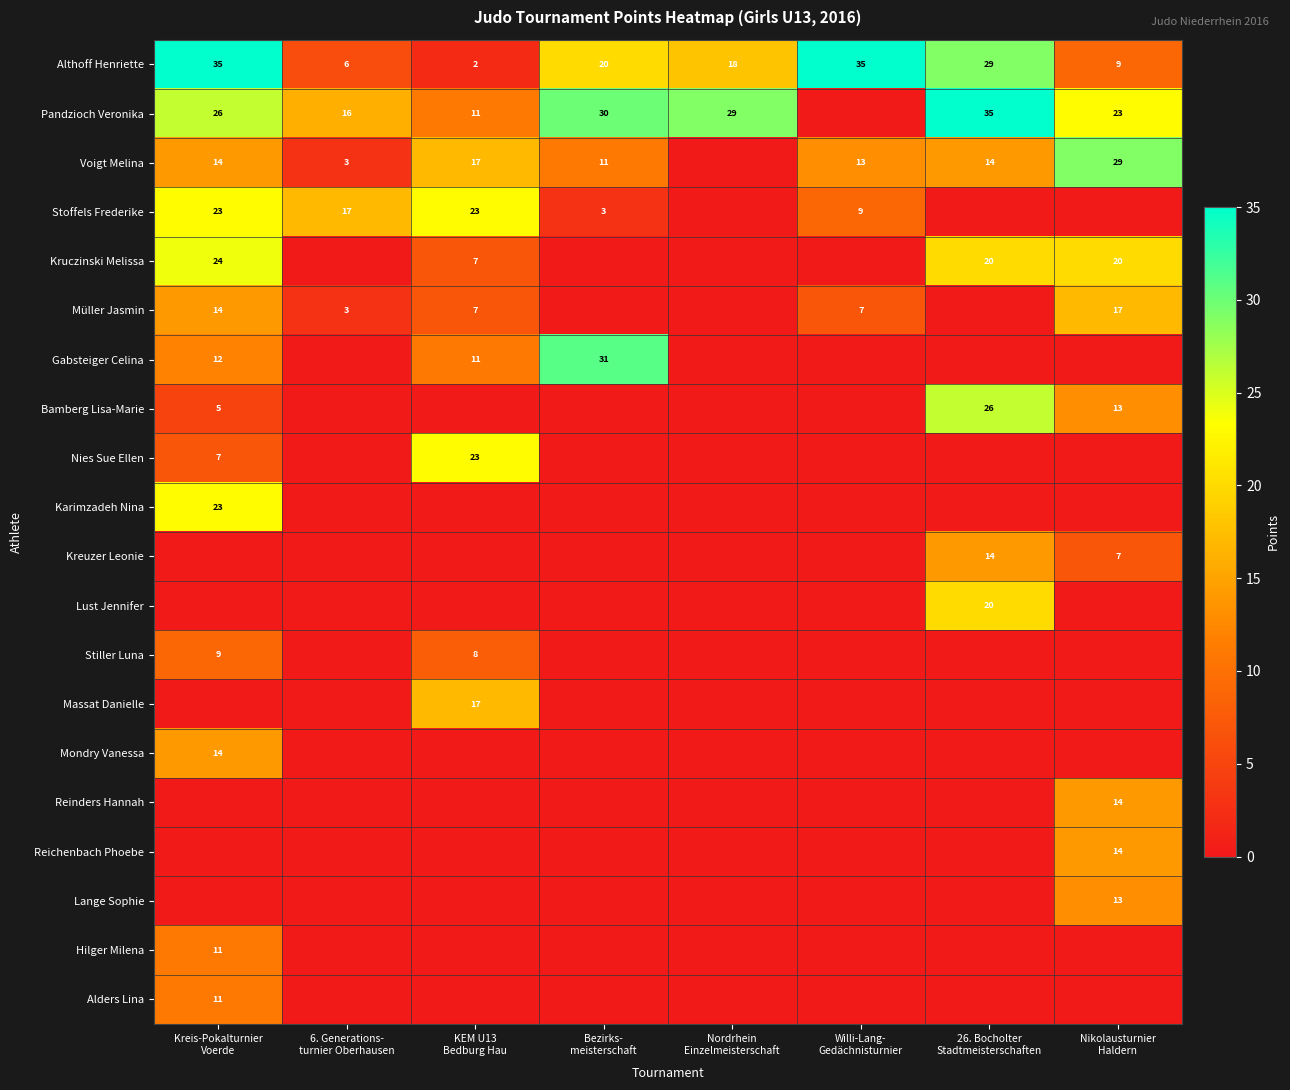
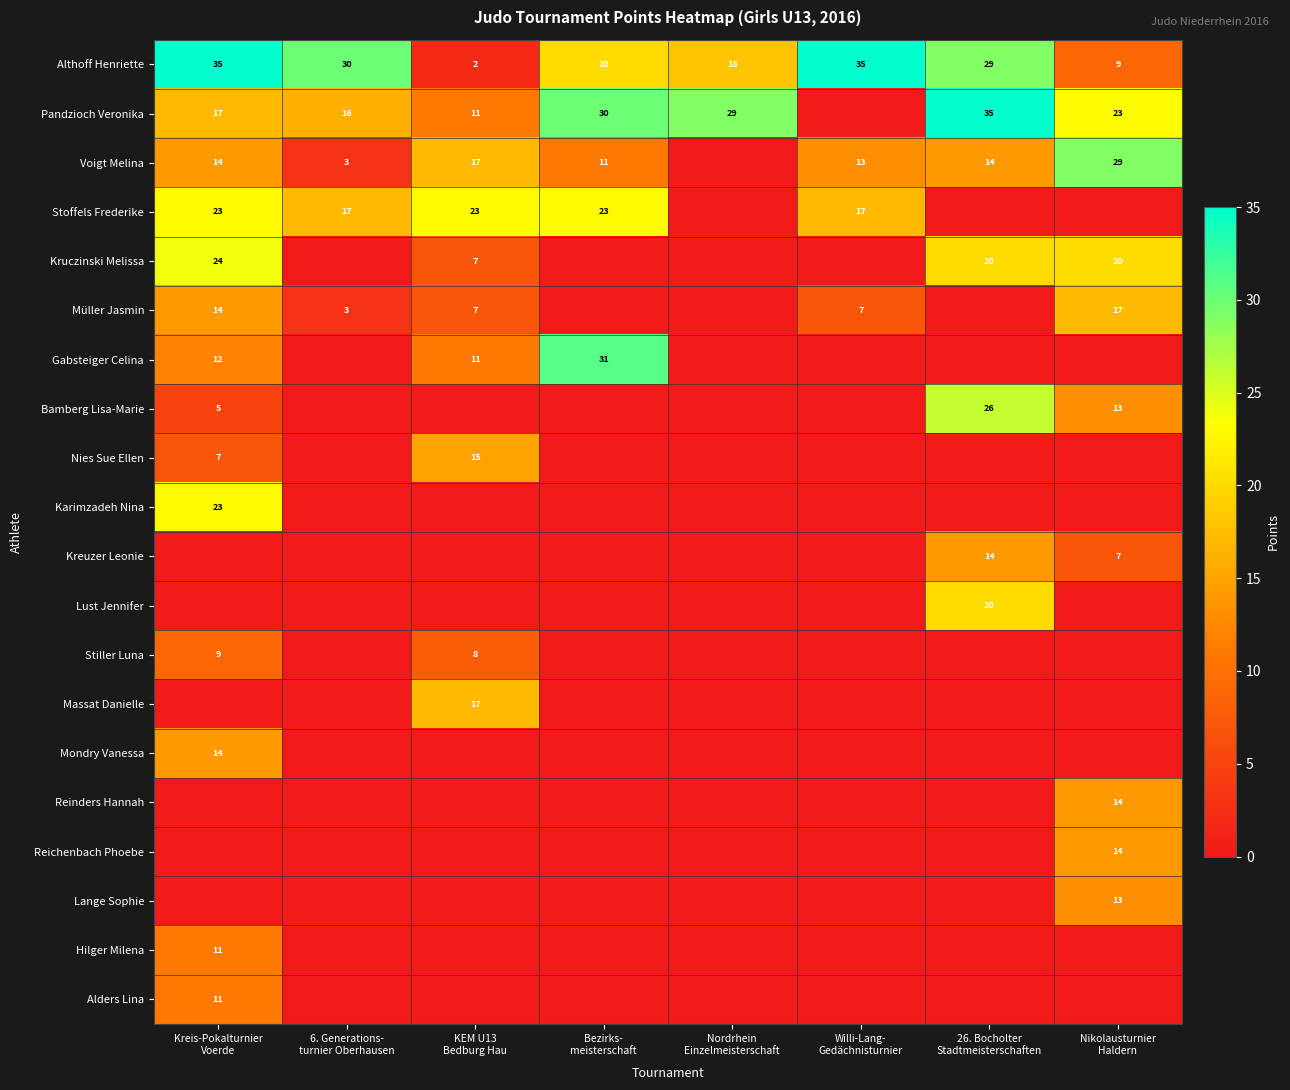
Althoff Henriette, 6. Generations- turnier Oberhausen: 6 -> 30
Pandzioch Veronika, Kreis-Pokalturnier Voerde: 26 -> 17
Stoffels Frederike, Bezirks- meisterschaft: 3 -> 23
Stoffels Frederike, Willi-Lang- Gedächnisturnier: 9 -> 17
Nies Sue Ellen, KEM U13 Bedburg Hau: 23 -> 15
